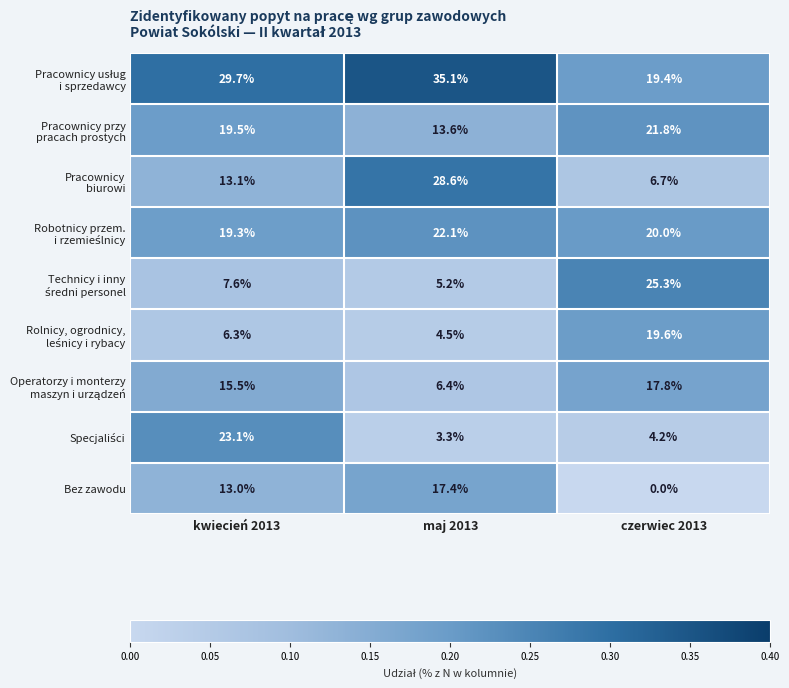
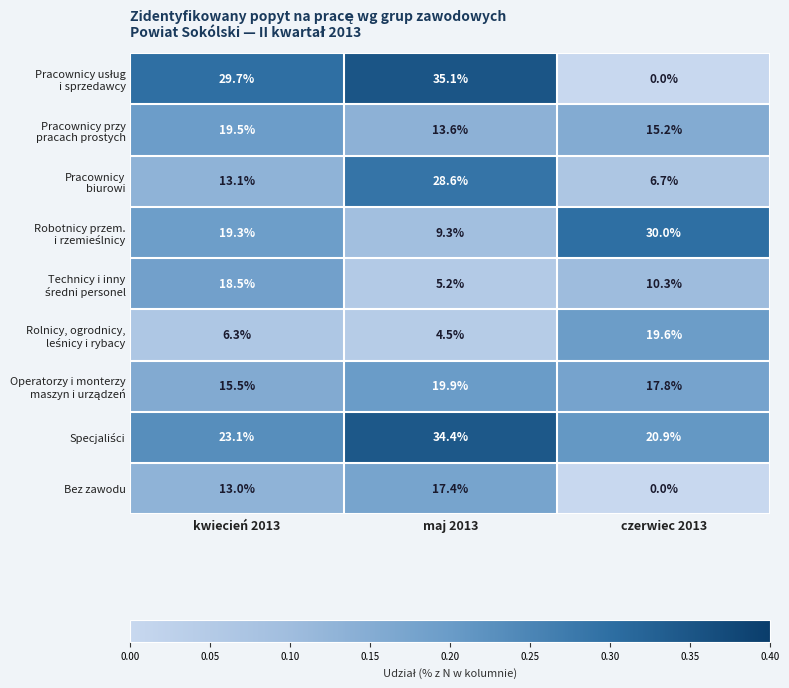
Pracownicy usług i sprzedawcy, czerwiec 2013: 19.4% -> 0.0%
Pracownicy przy pracach prostych, czerwiec 2013: 21.8% -> 15.2%
Robotnicy przem. i rzemieślnicy, maj 2013: 22.1% -> 9.3%
Robotnicy przem. i rzemieślnicy, czerwiec 2013: 20.0% -> 30.0%
Technicy i inny średni personel, kwiecień 2013: 7.6% -> 18.5%
Technicy i inny średni personel, czerwiec 2013: 25.3% -> 10.3%
Operatorzy i monterzy maszyn i urządzeń, maj 2013: 6.4% -> 19.9%
Specjaliści, maj 2013: 3.3% -> 34.4%
Specjaliści, czerwiec 2013: 4.2% -> 20.9%
